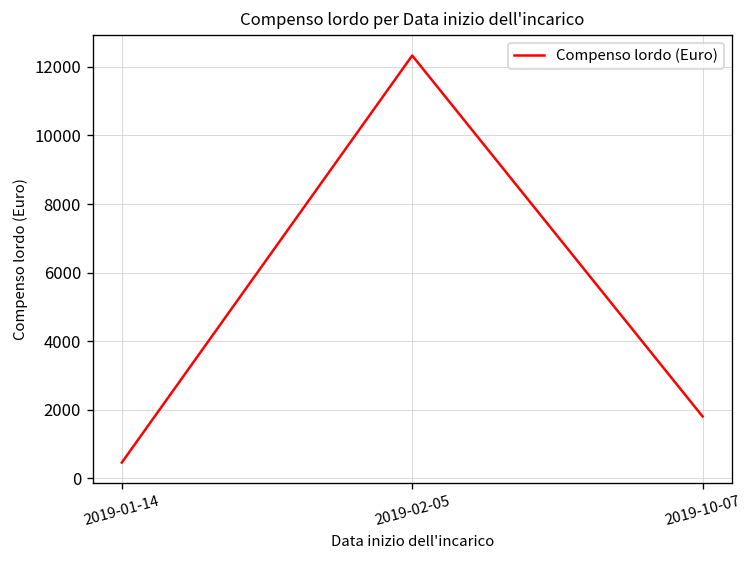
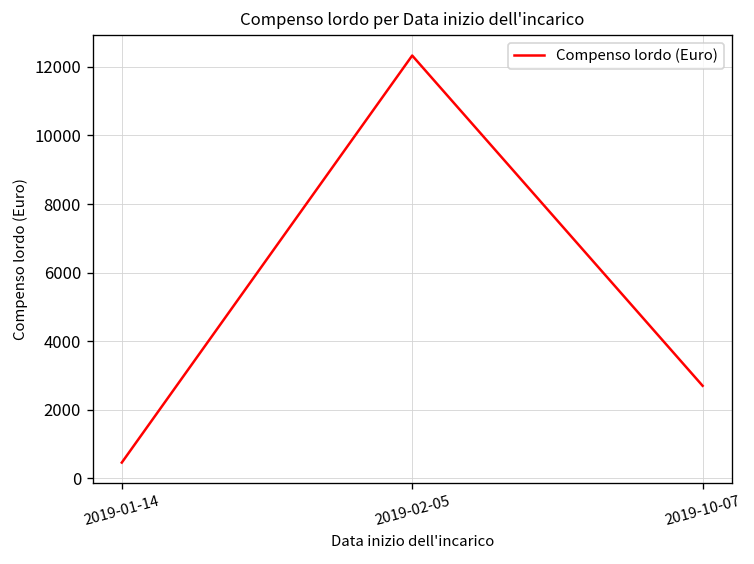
2019-10-07: 1800 -> 2700
